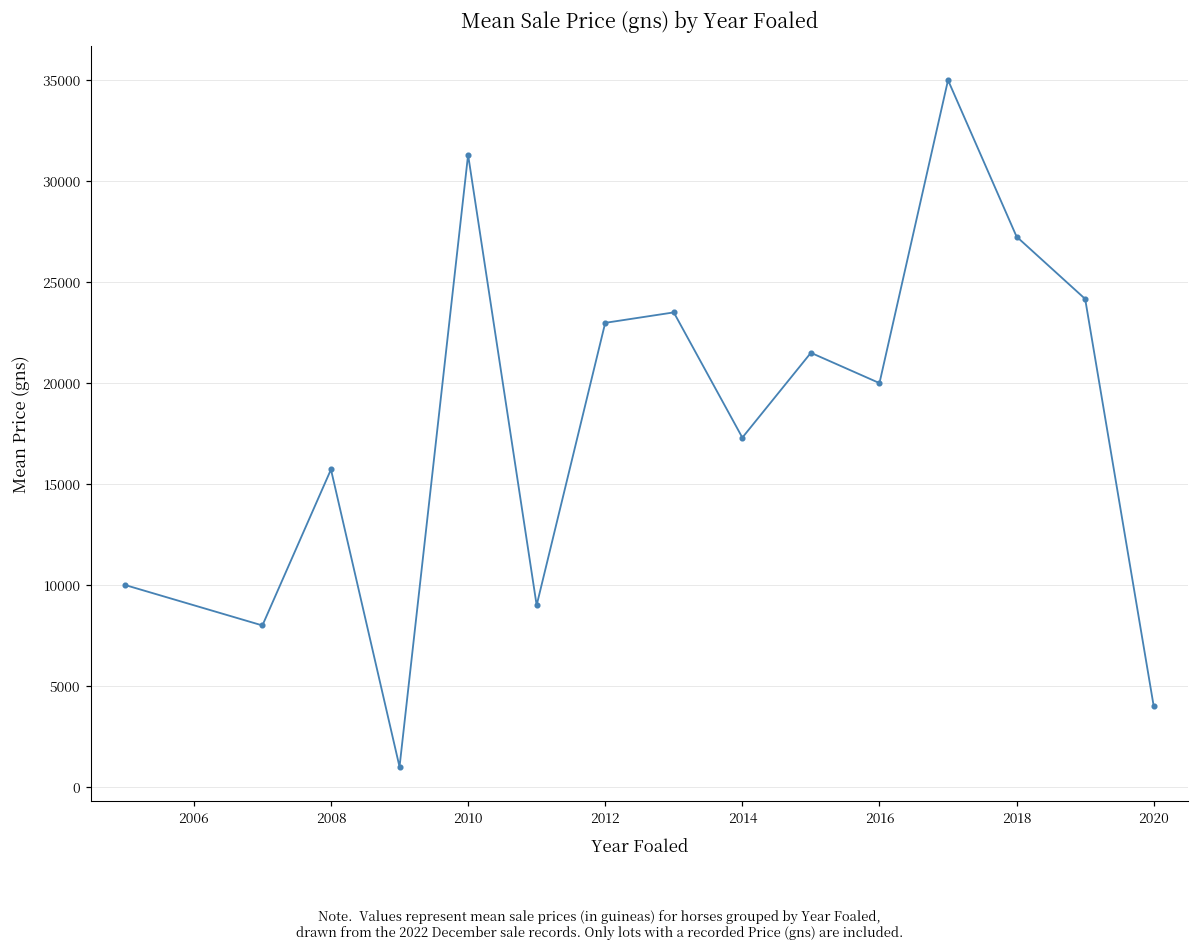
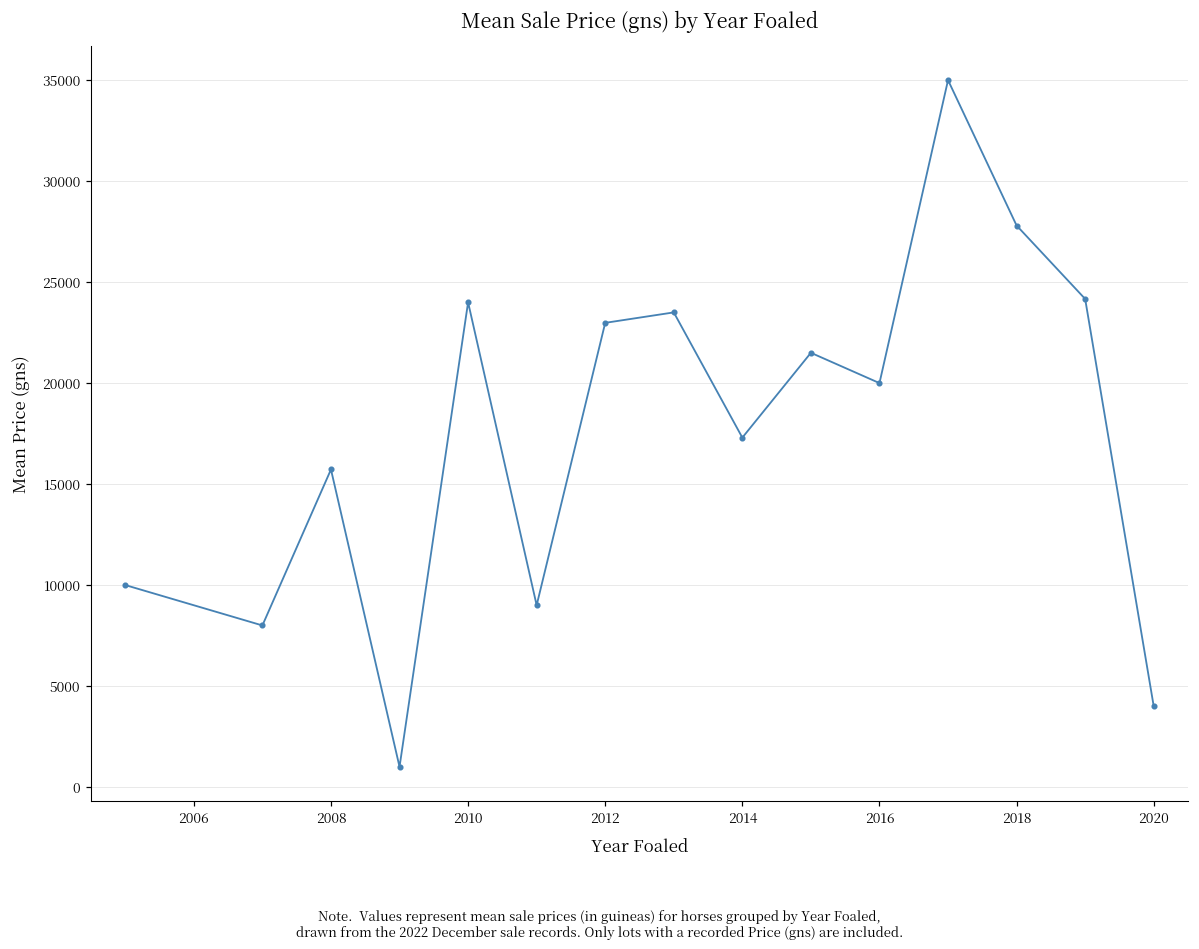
2010: 31300 -> 24000
2018: 27300 -> 27800
